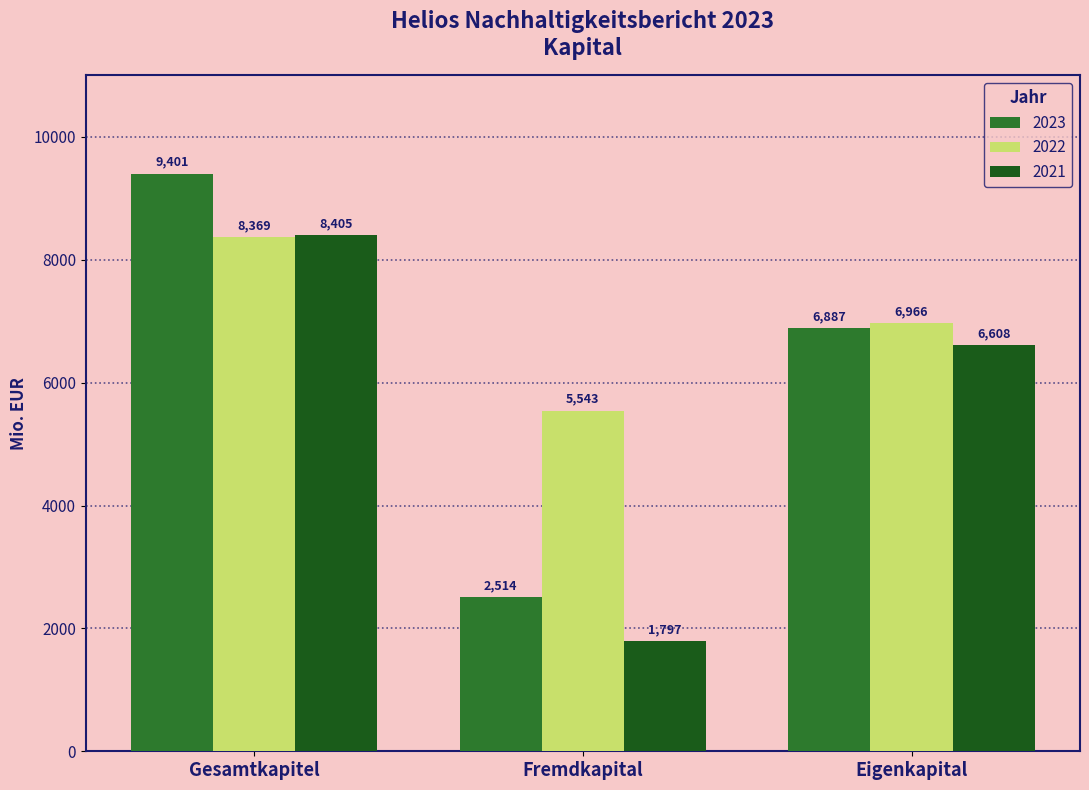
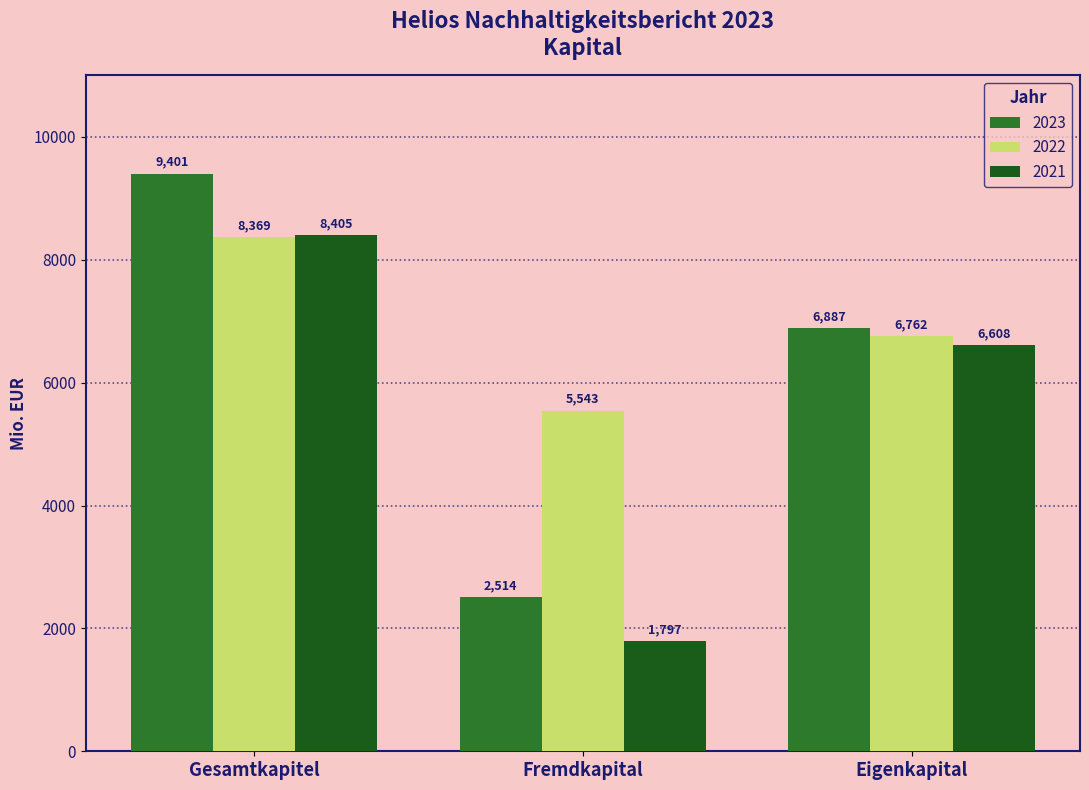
2022, Eigenkapital: 6,966 -> 6,762
